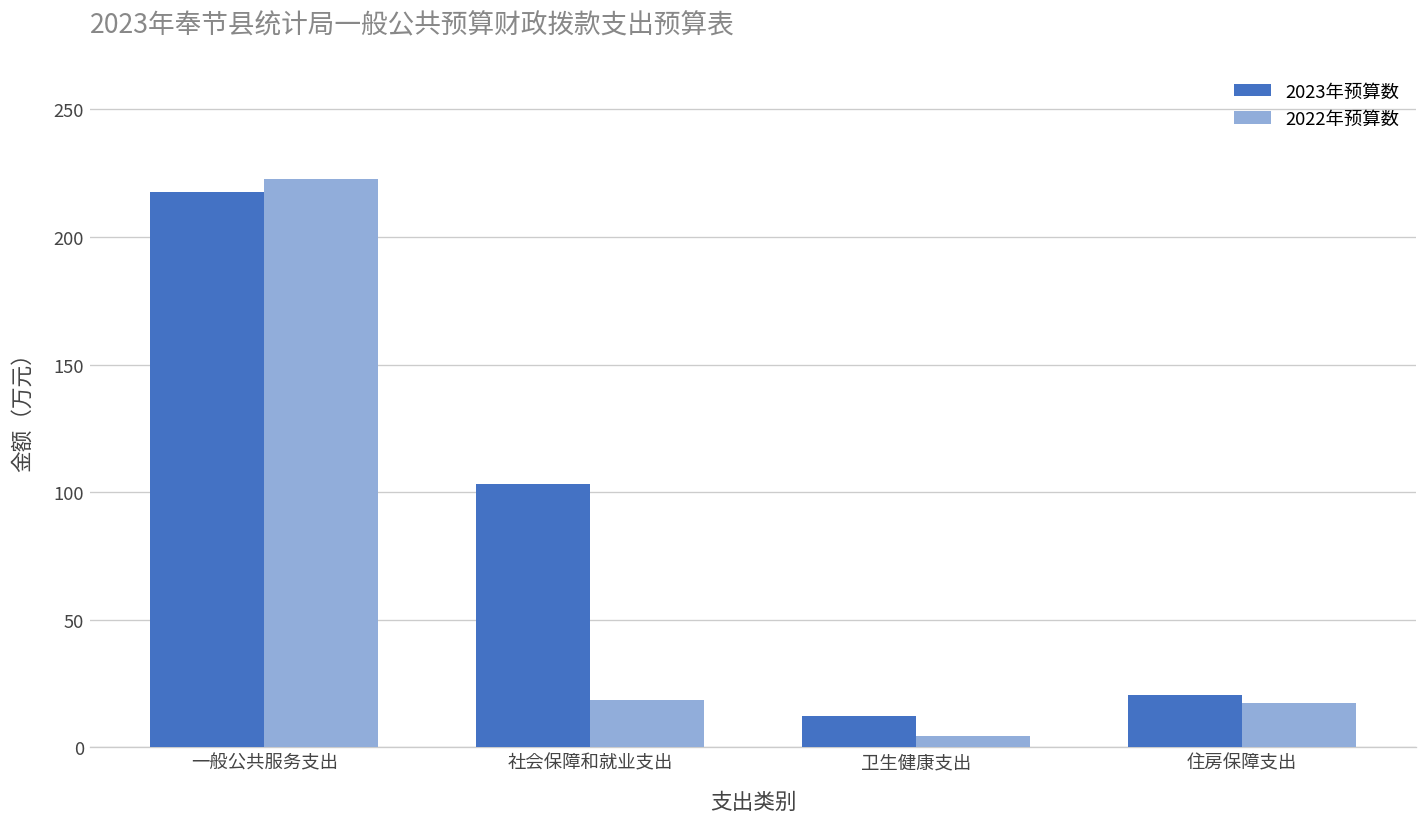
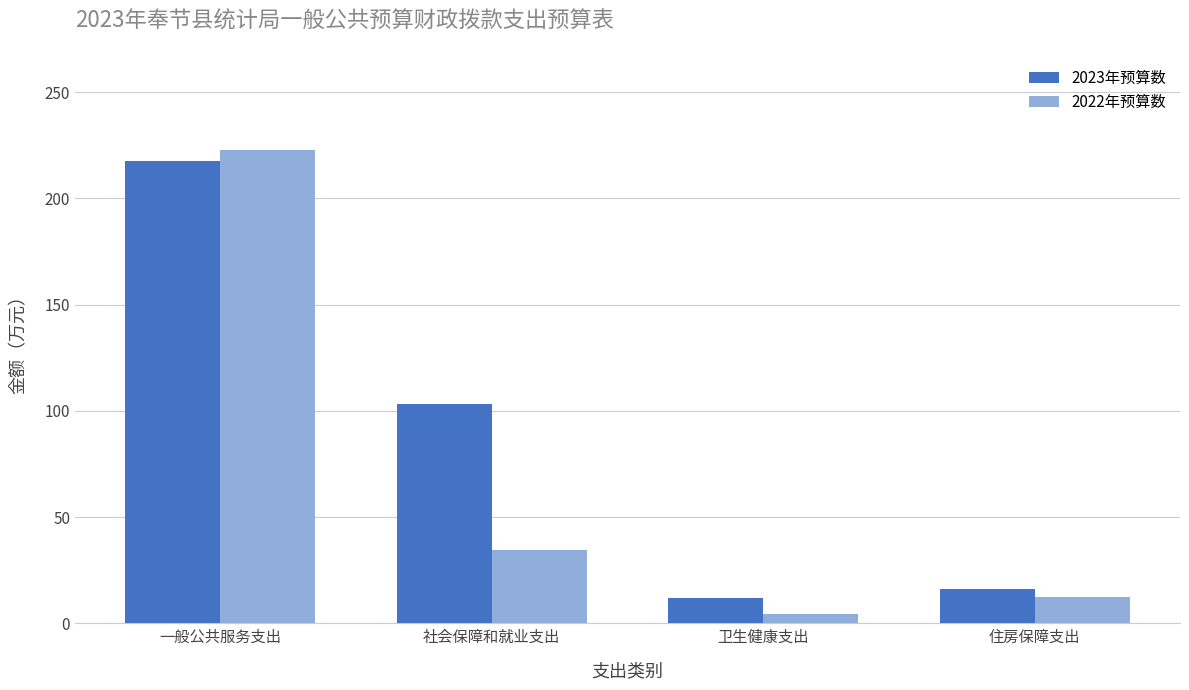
2022年预算数, 社会保障和就业支出: 19 -> 35
2023年预算数, 住房保障支出: 20 -> 16
2022年预算数, 住房保障支出: 17 -> 13
